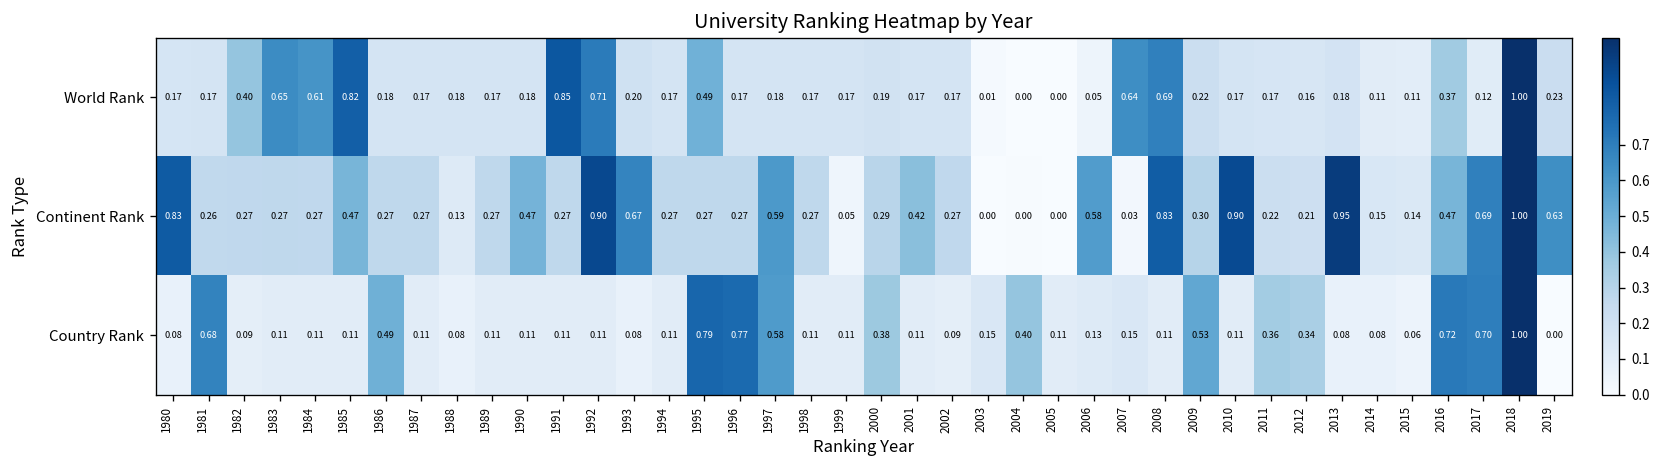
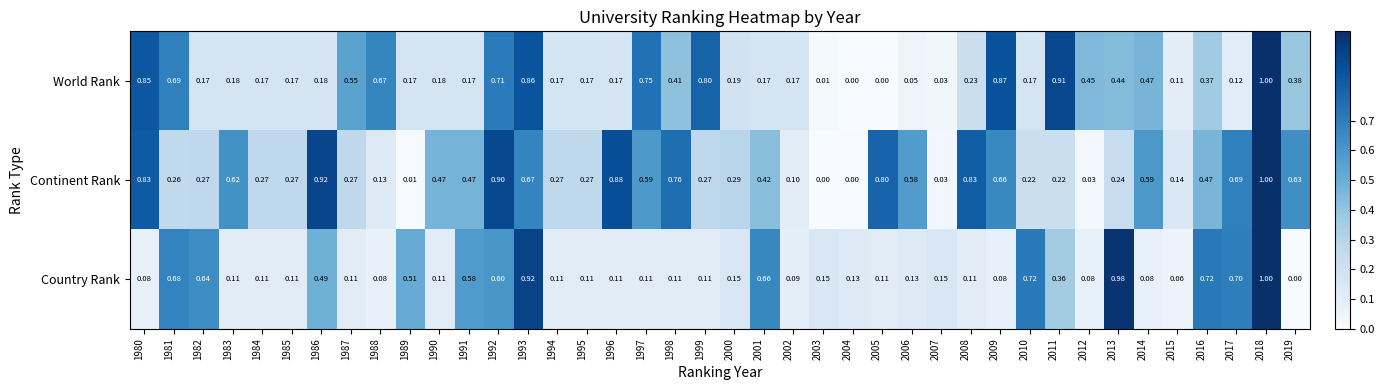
World Rank, 1980: 0.17 -> 0.85
World Rank, 1981: 0.17 -> 0.69
World Rank, 1982: 0.40 -> 0.17
World Rank, 1983: 0.65 -> 0.18
World Rank, 1984: 0.61 -> 0.17
World Rank, 1985: 0.82 -> 0.17
World Rank, 1987: 0.17 -> 0.55
World Rank, 1988: 0.18 -> 0.67
World Rank, 1991: 0.85 -> 0.17
World Rank, 1993: 0.20 -> 0.86
World Rank, 1995: 0.49 -> 0.17
World Rank, 1997: 0.18 -> 0.75
World Rank, 1998: 0.17 -> 0.41
World Rank, 1999: 0.17 -> 0.80
World Rank, 2007: 0.64 -> 0.03
World Rank, 2008: 0.69 -> 0.23
World Rank, 2009: 0.22 -> 0.87
World Rank, 2011: 0.17 -> 0.91
World Rank, 2012: 0.16 -> 0.45
World Rank, 2013: 0.18 -> 0.44
World Rank, 2014: 0.11 -> 0.47
World Rank, 2019: 0.23 -> 0.38
Continent Rank, 1983: 0.27 -> 0.62
Continent Rank, 1985: 0.47 -> 0.27
Continent Rank, 1986: 0.27 -> 0.92
Continent Rank, 1989: 0.27 -> 0.01
Continent Rank, 1991: 0.27 -> 0.47
Continent Rank, 1996: 0.27 -> 0.88
Continent Rank, 1998: 0.27 -> 0.76
Continent Rank, 1999: 0.05 -> 0.27
Continent Rank, 2002: 0.27 -> 0.10
Continent Rank, 2005: 0.00 -> 0.80
Continent Rank, 2009: 0.30 -> 0.66
Continent Rank, 2010: 0.90 -> 0.22
Continent Rank, 2012: 0.21 -> 0.03
Continent Rank, 2013: 0.95 -> 0.24
Continent Rank, 2014: 0.15 -> 0.59
Country Rank, 1982: 0.09 -> 0.64
Country Rank, 1989: 0.11 -> 0.51
Country Rank, 1991: 0.11 -> 0.58
Country Rank, 1992: 0.11 -> 0.60
Country Rank, 1993: 0.08 -> 0.92
Country Rank, 1995: 0.79 -> 0.11
Country Rank, 1996: 0.77 -> 0.11
Country Rank, 1997: 0.58 -> 0.11
Country Rank, 2000: 0.38 -> 0.15
Country Rank, 2001: 0.11 -> 0.66
Country Rank, 2004: 0.40 -> 0.13
Country Rank, 2009: 0.53 -> 0.08
Country Rank, 2010: 0.11 -> 0.72
Country Rank, 2012: 0.34 -> 0.08
Country Rank, 2013: 0.08 -> 0.98
